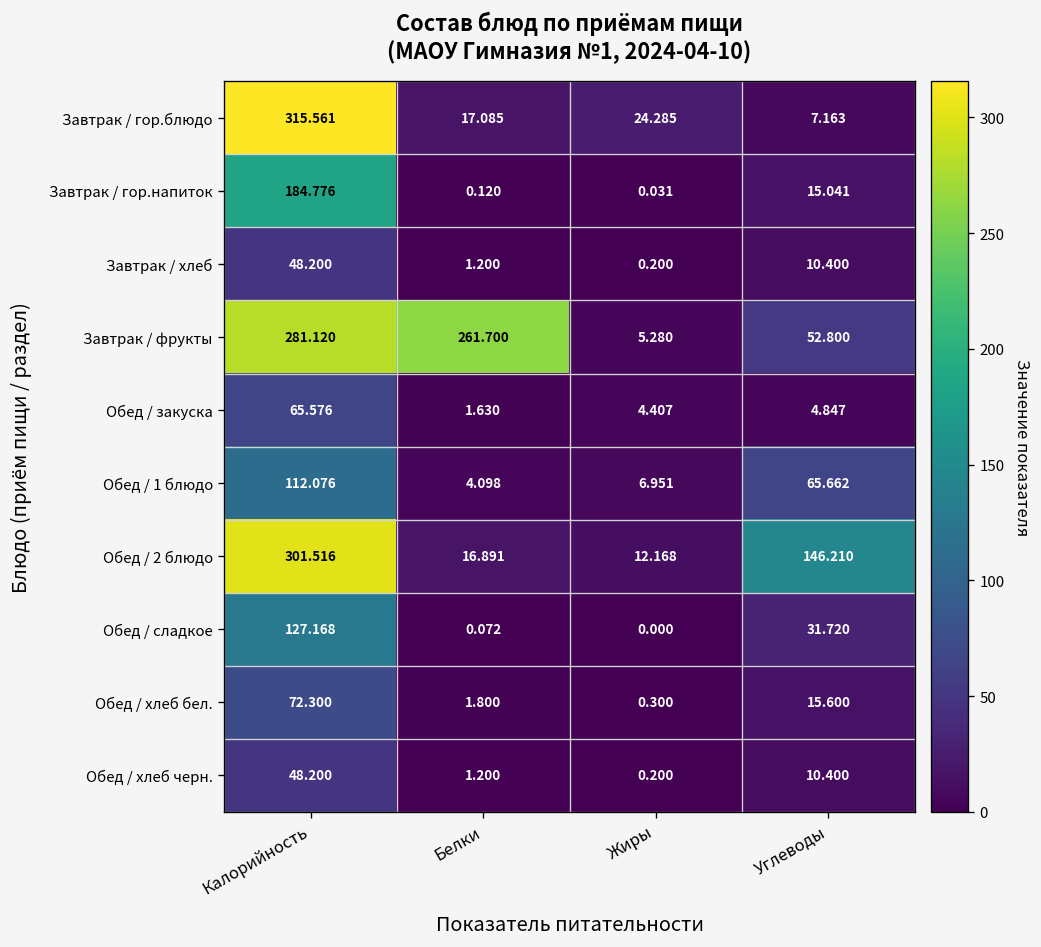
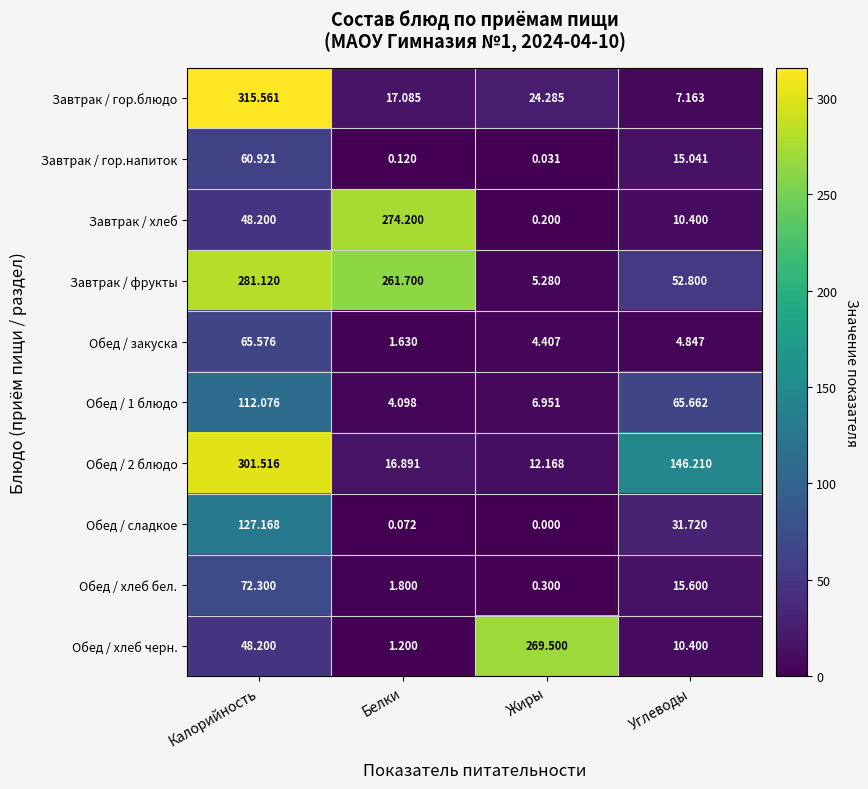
Завтрак / гор.напиток, Калорийность: 184.776 -> 60.921
Завтрак / хлеб, Белки: 1.200 -> 274.200
Обед / хлеб черн., Жиры: 0.200 -> 269.500
